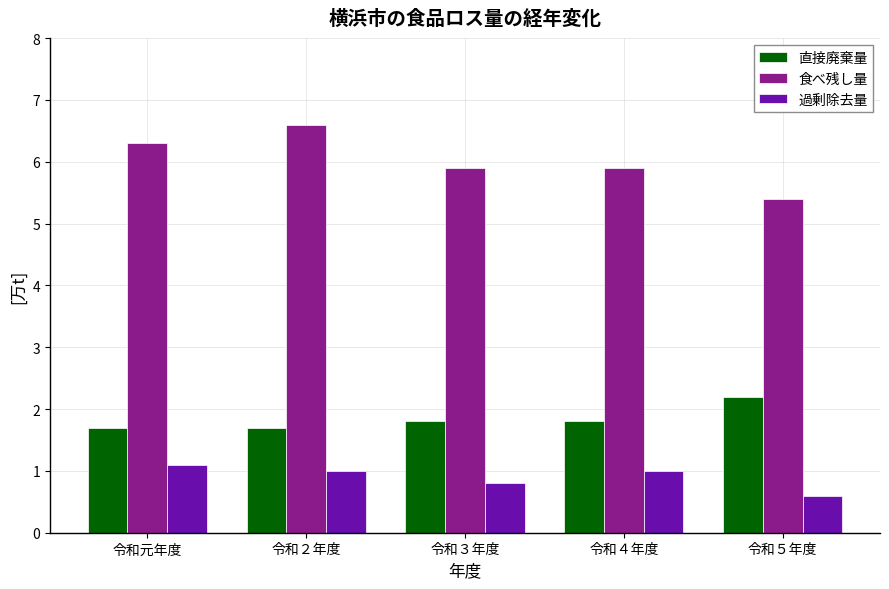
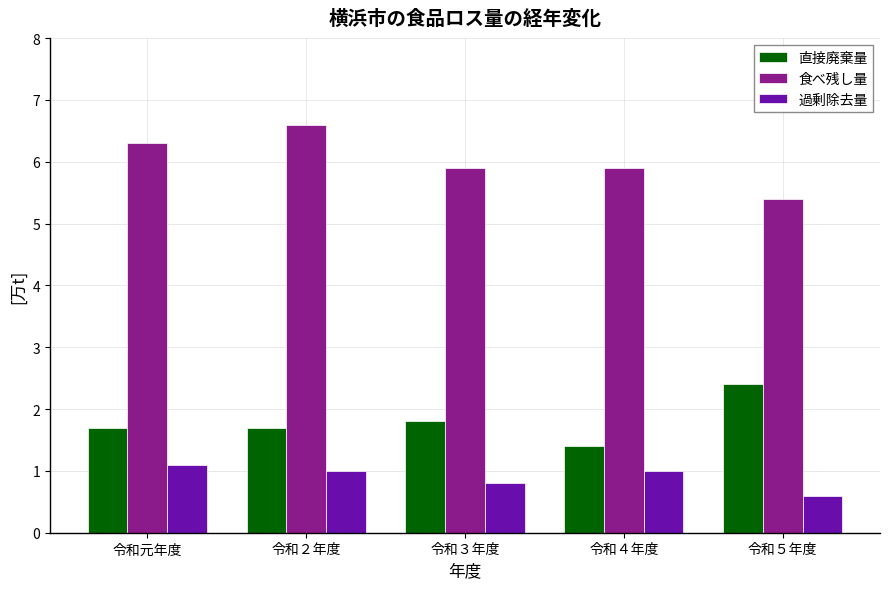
直接廃棄量, 令和４年度: 1.8 -> 1.4
直接廃棄量, 令和５年度: 2.2 -> 2.4
